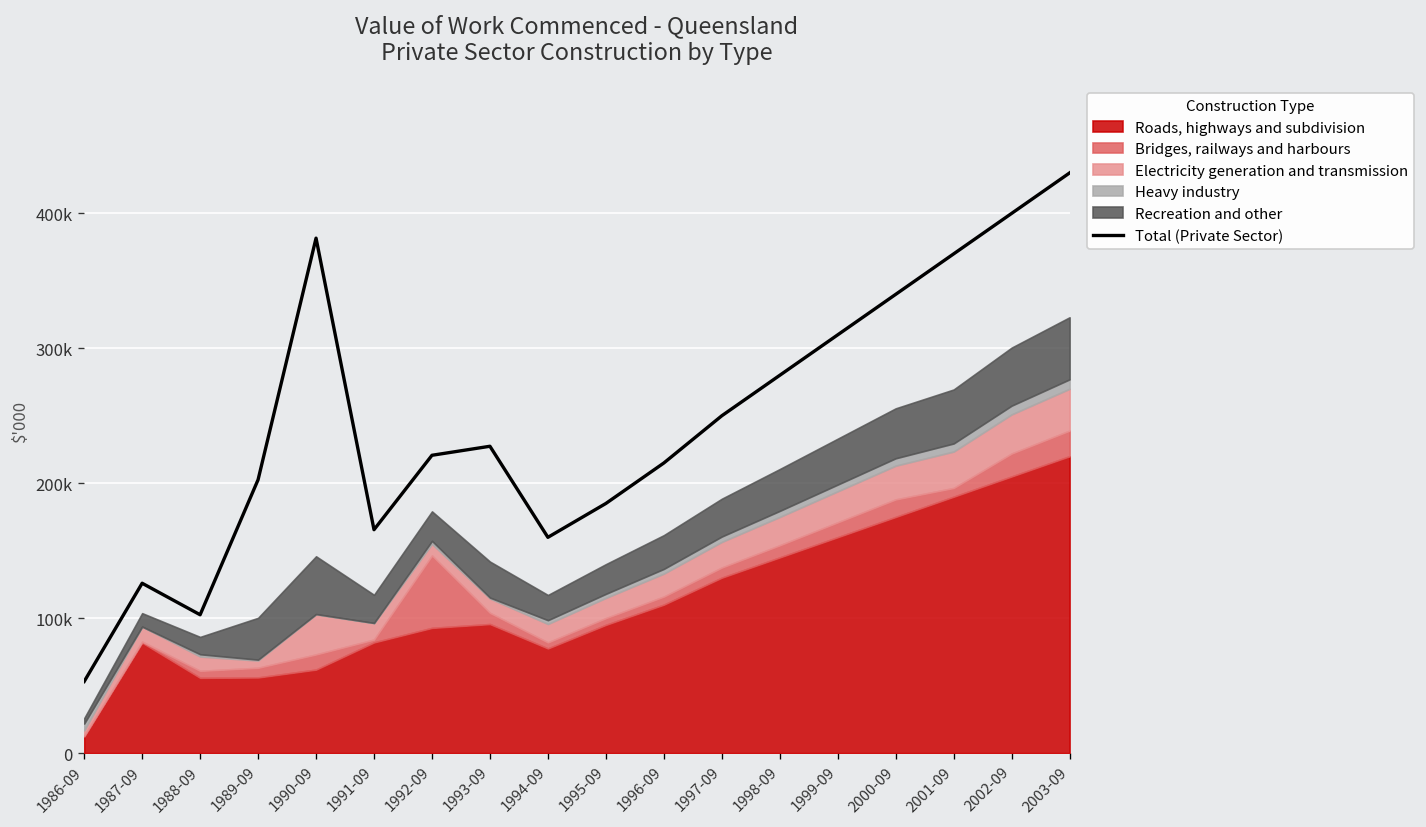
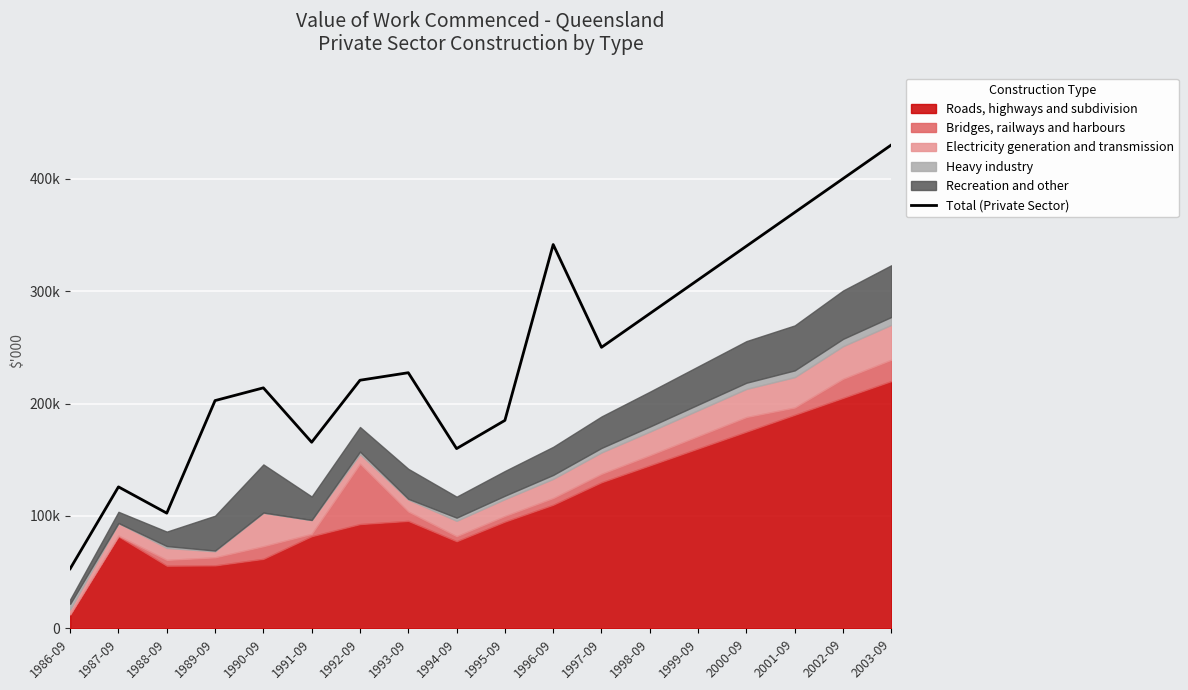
Total (Private Sector), 1990-09: 382000 -> 214000
Total (Private Sector), 1996-09: 215000 -> 341000
